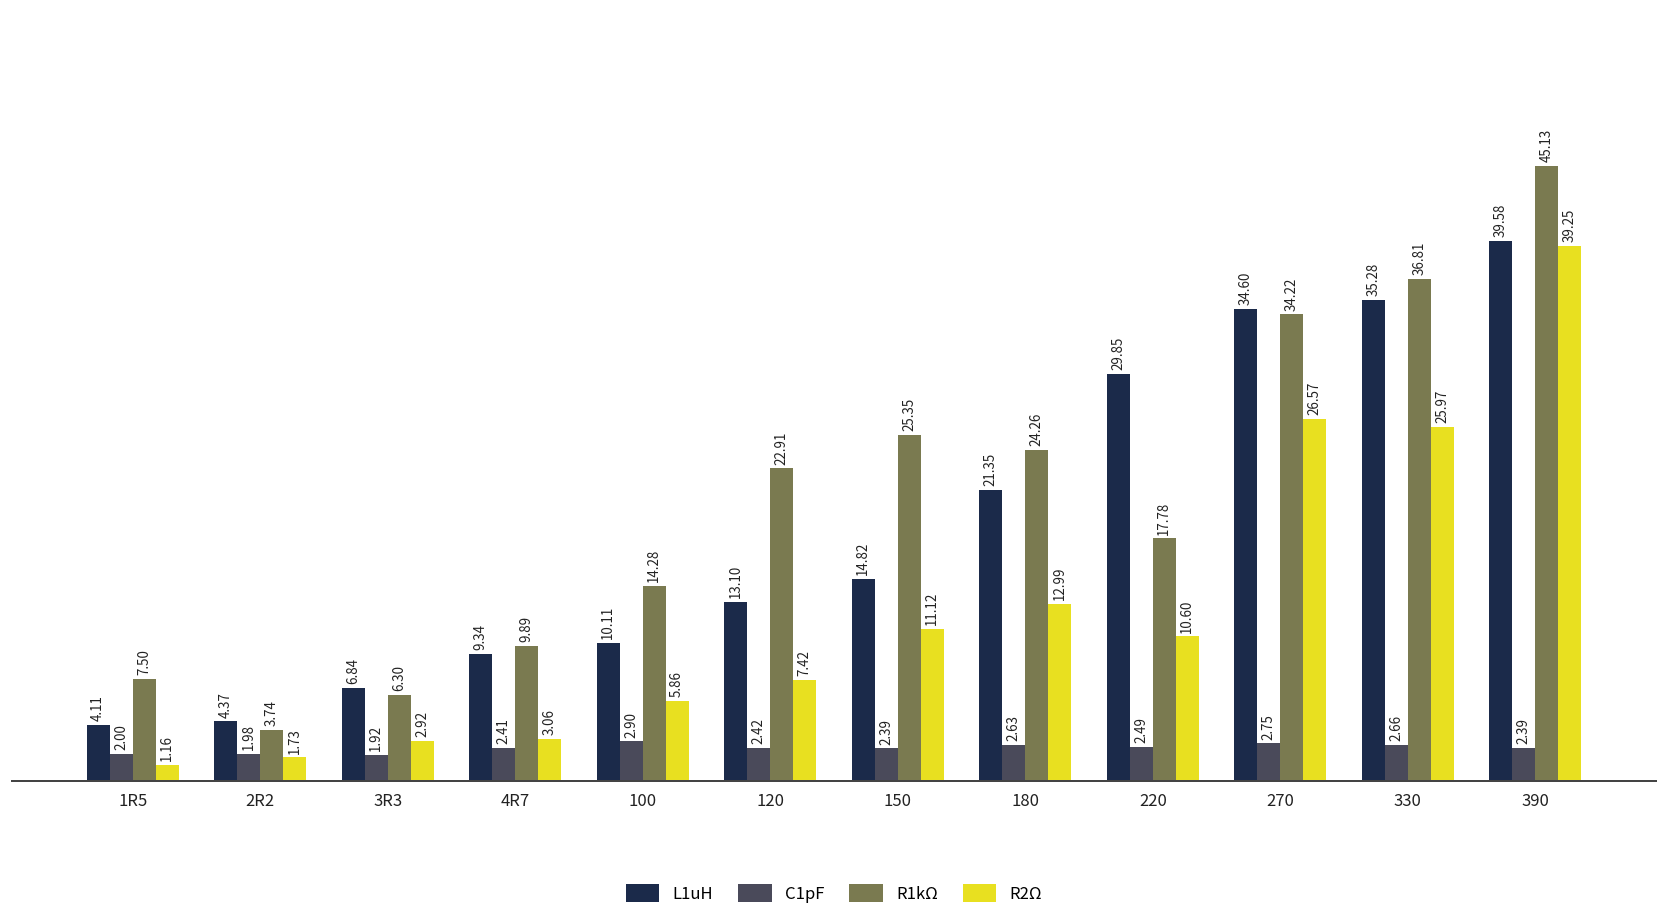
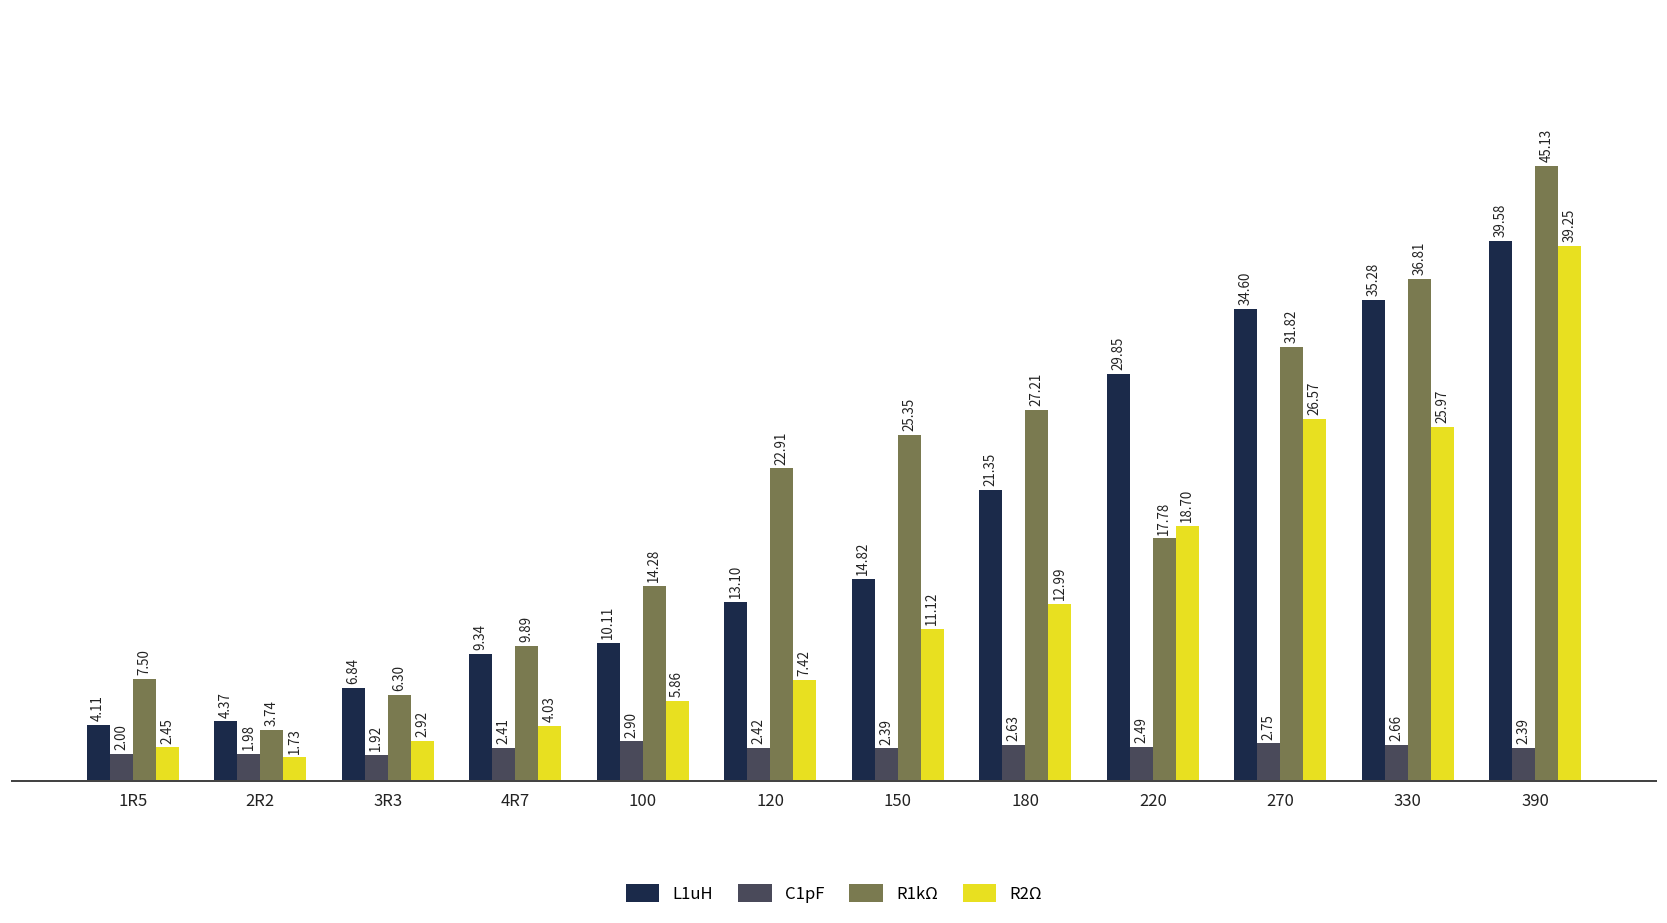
R2Ω, 1R5: 1.16 -> 2.45
R2Ω, 4R7: 3.06 -> 4.03
R1kΩ, 180: 24.26 -> 27.21
R2Ω, 220: 10.60 -> 18.70
R1kΩ, 270: 34.22 -> 31.82
